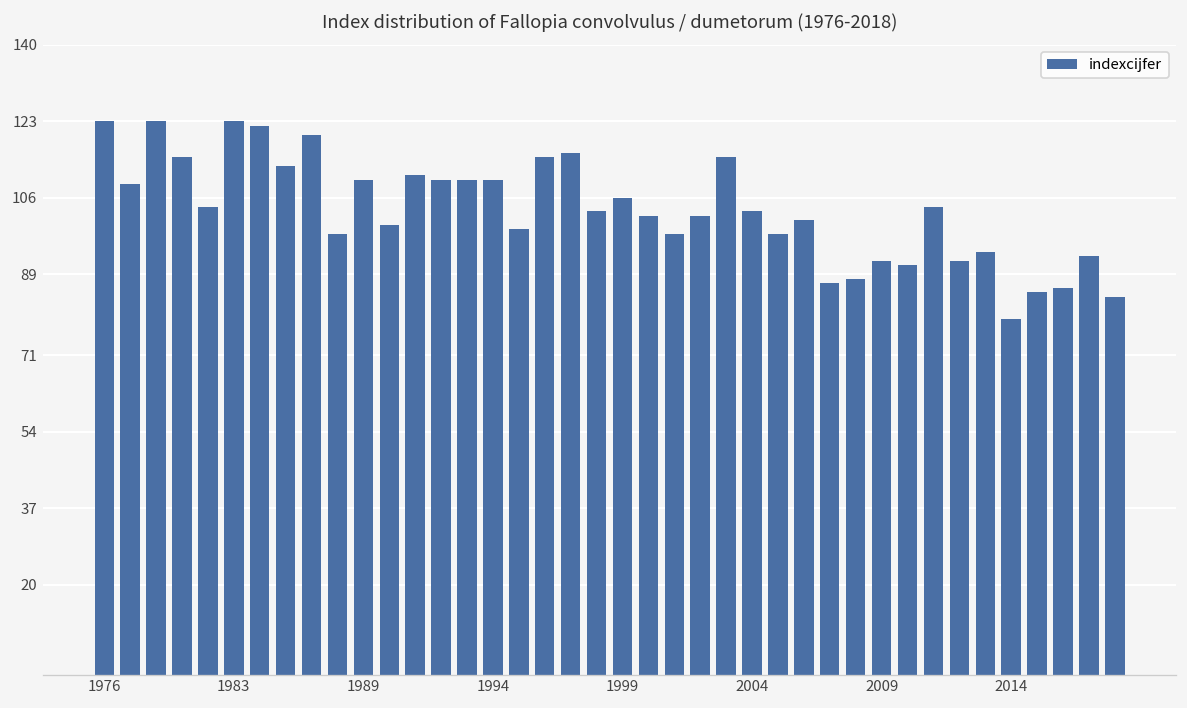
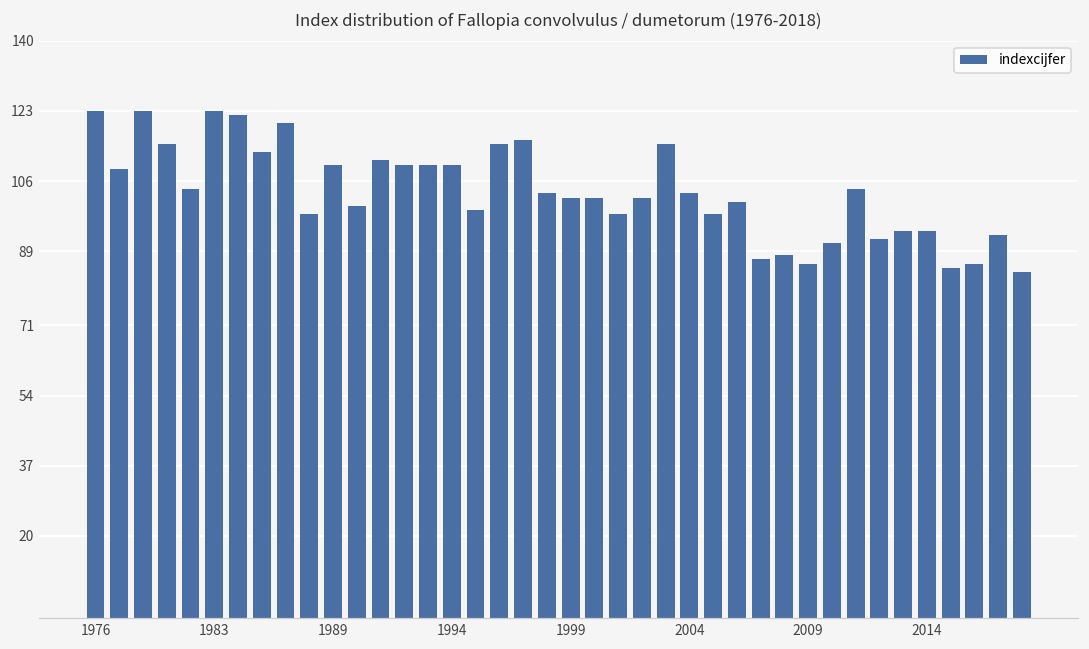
1999: 106 -> 102
2009: 92 -> 86
2014: 79 -> 94
